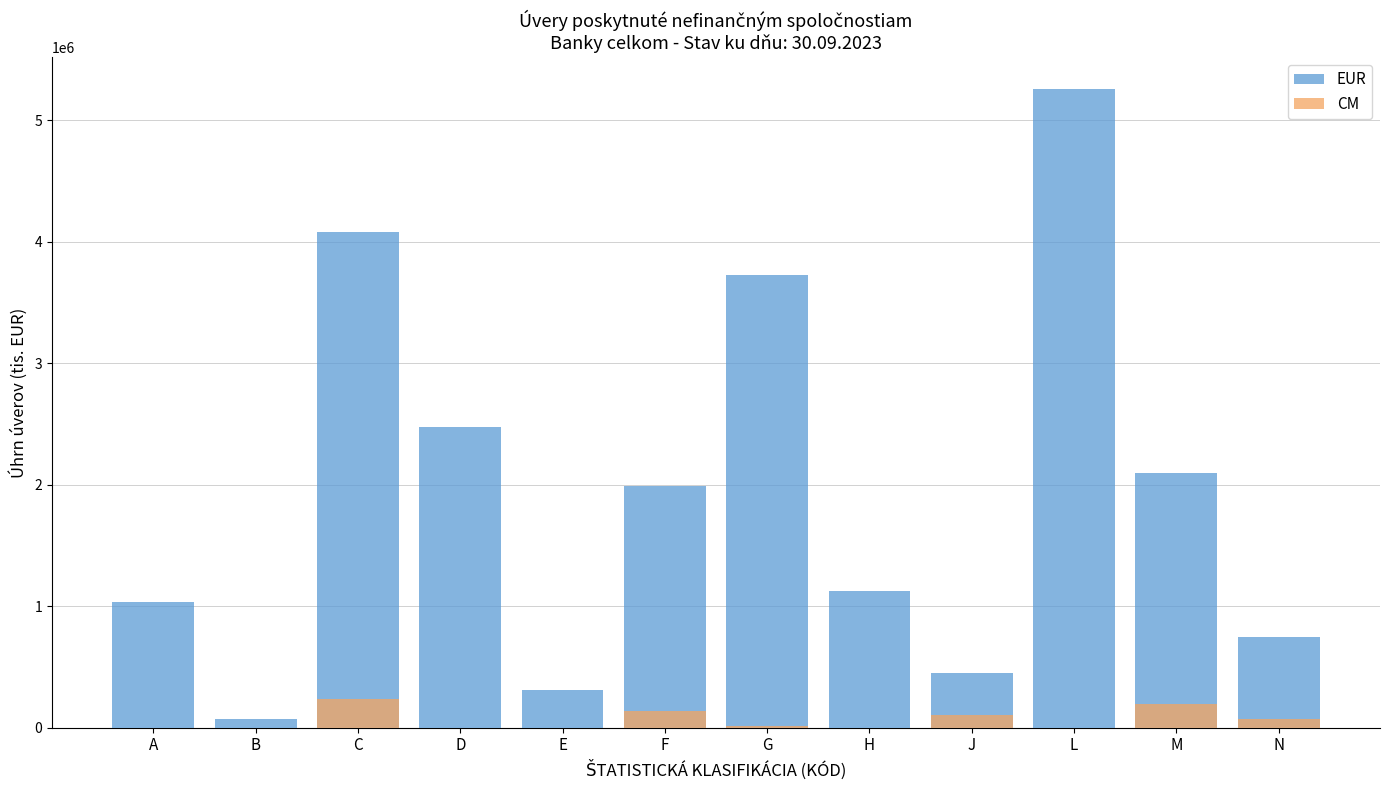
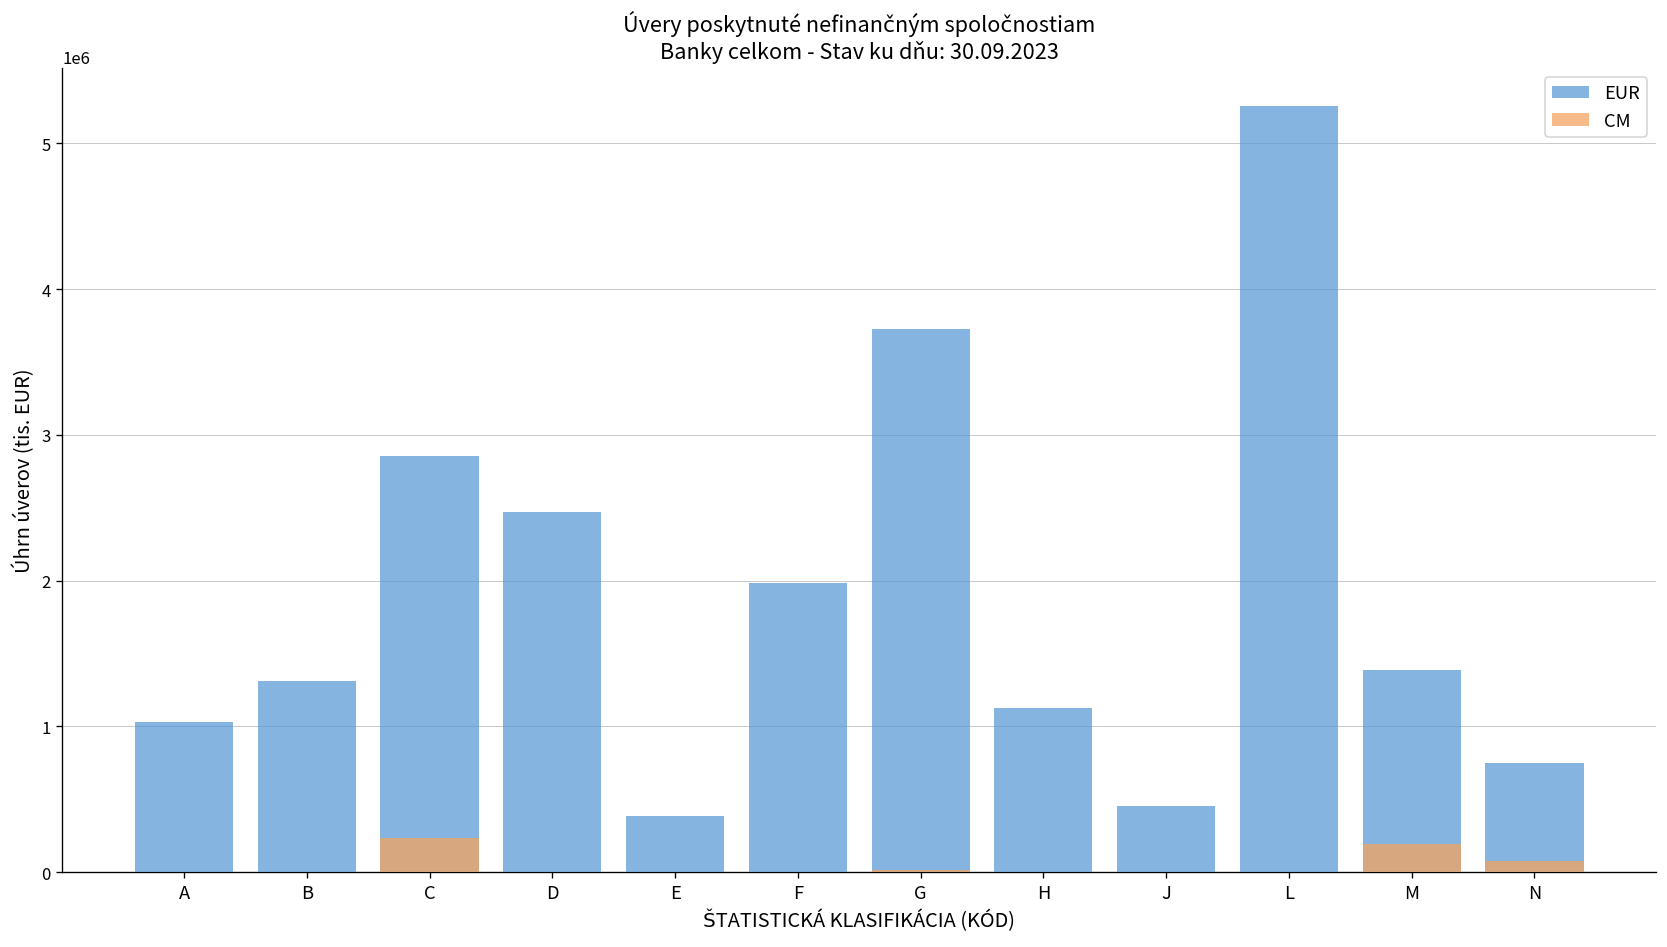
EUR, B: 70000 -> 1310000
EUR, C: 4080000 -> 2850000
EUR, E: 310000 -> 390000
CM, F: 140000 -> 0
CM, J: 100000 -> 0
EUR, M: 2100000 -> 1380000
